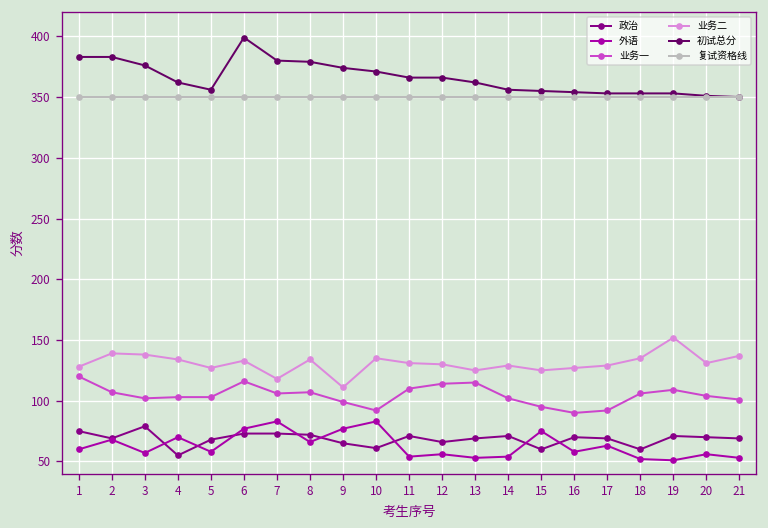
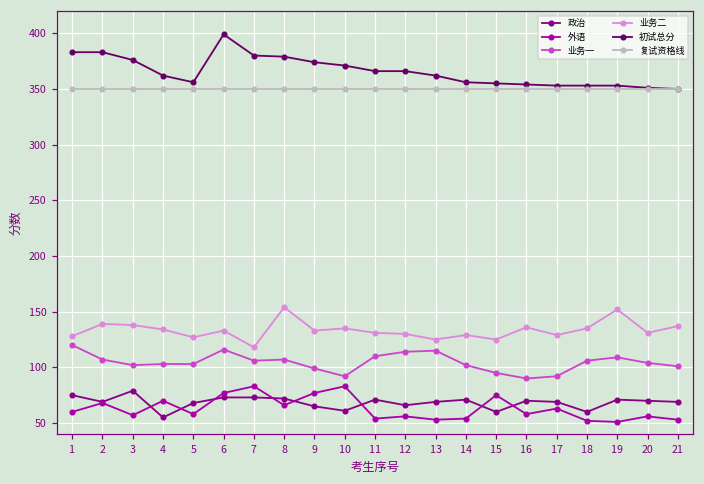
业务二, 8: 134 -> 154
业务二, 9: 111 -> 133
业务二, 16: 127 -> 136
